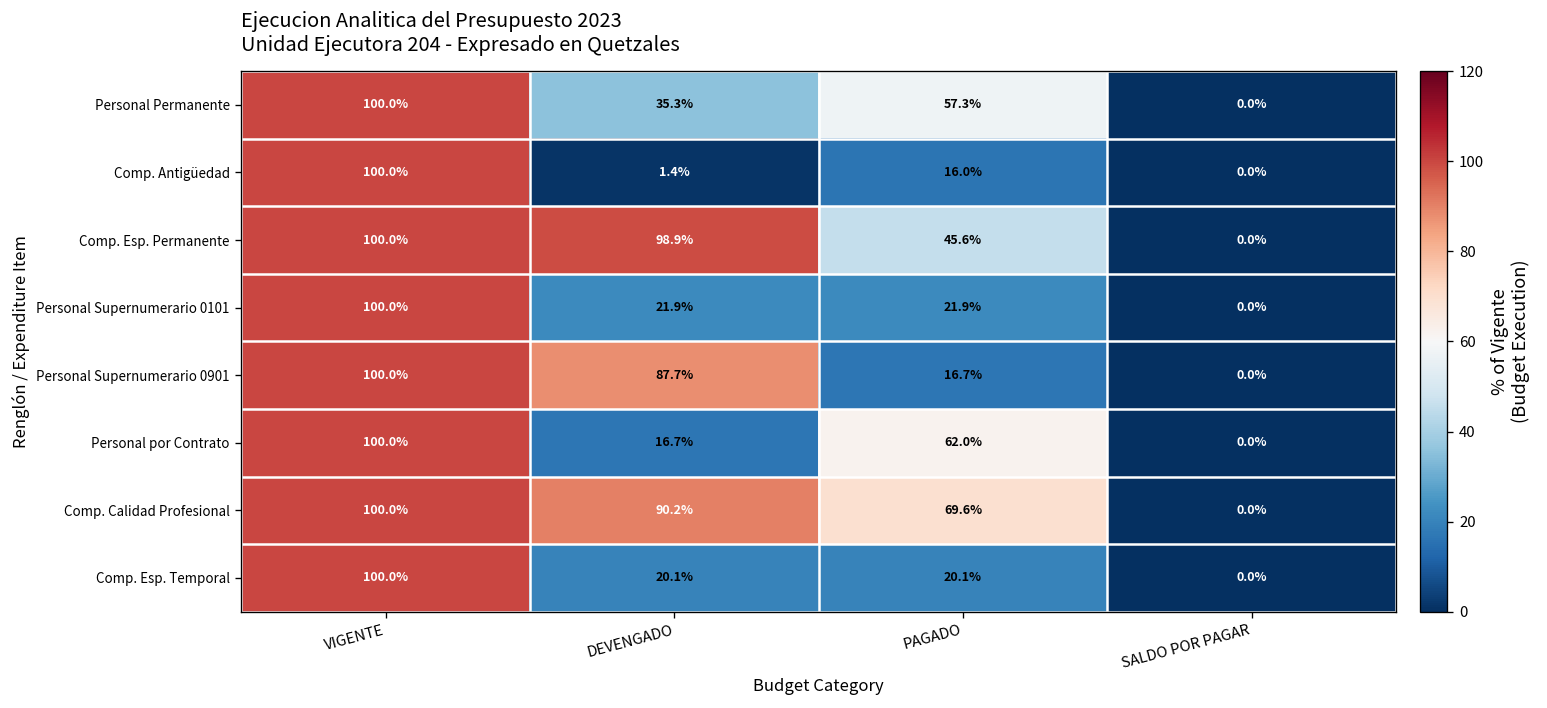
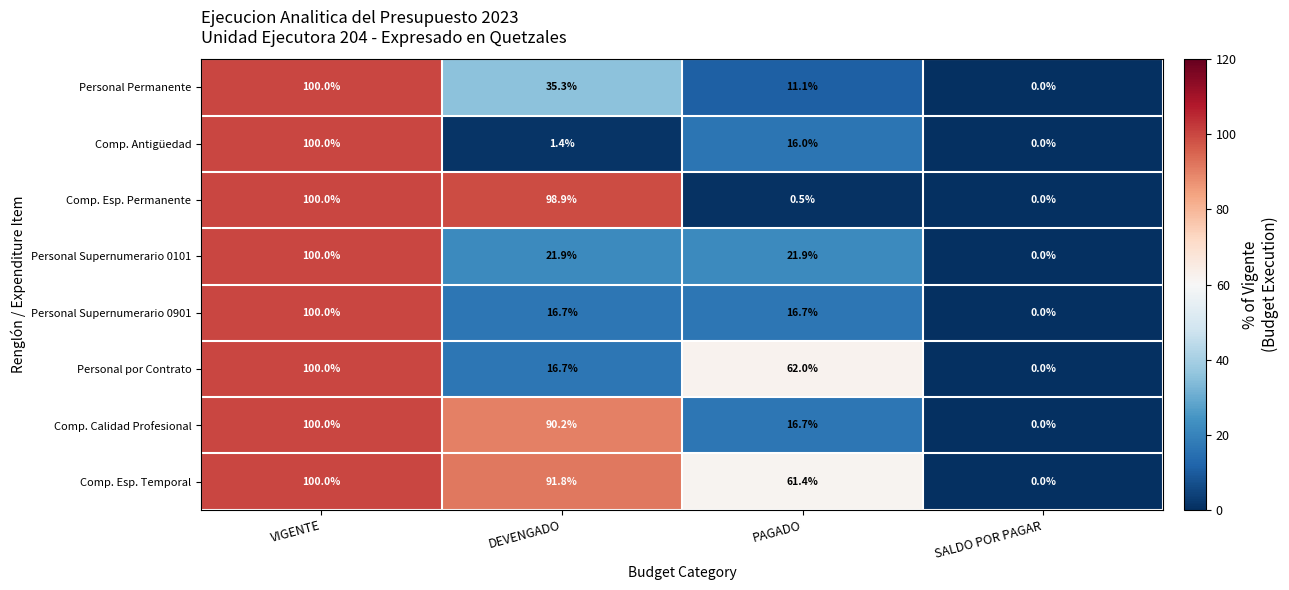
Personal Permanente, PAGADO: 57.3% -> 11.1%
Comp. Esp. Permanente, PAGADO: 45.6% -> 0.5%
Personal Supernumerario 0901, DEVENGADO: 87.7% -> 16.7%
Comp. Calidad Profesional, PAGADO: 69.6% -> 16.7%
Comp. Esp. Temporal, DEVENGADO: 20.1% -> 91.8%
Comp. Esp. Temporal, PAGADO: 20.1% -> 61.4%
